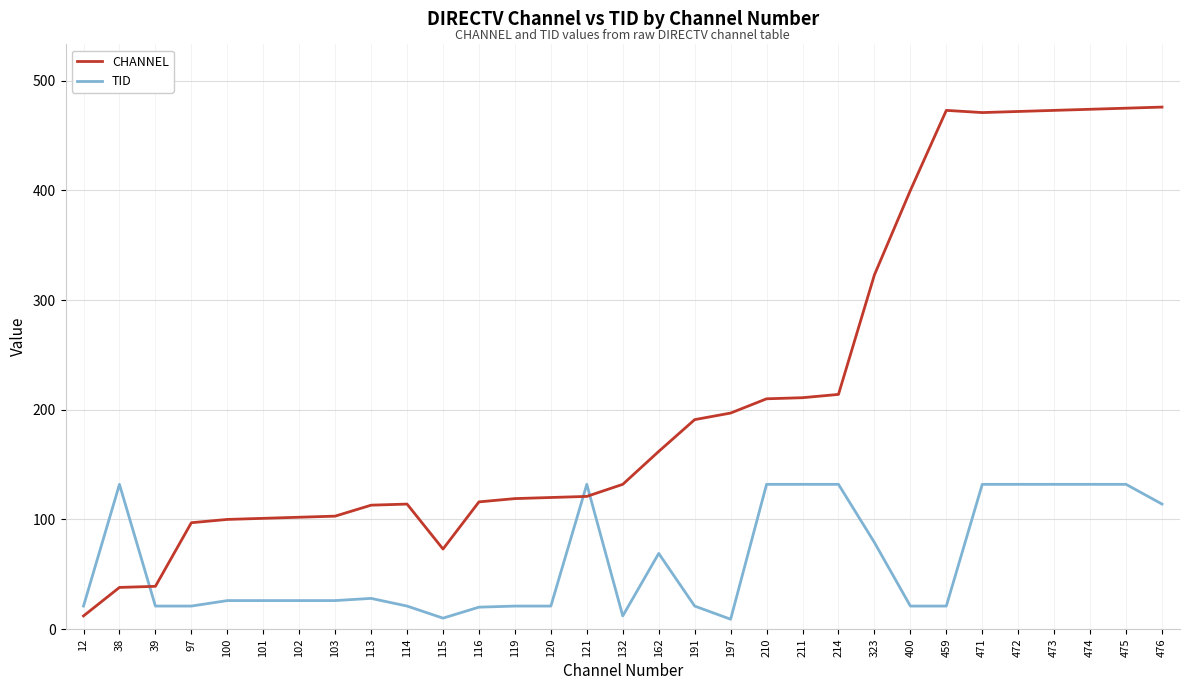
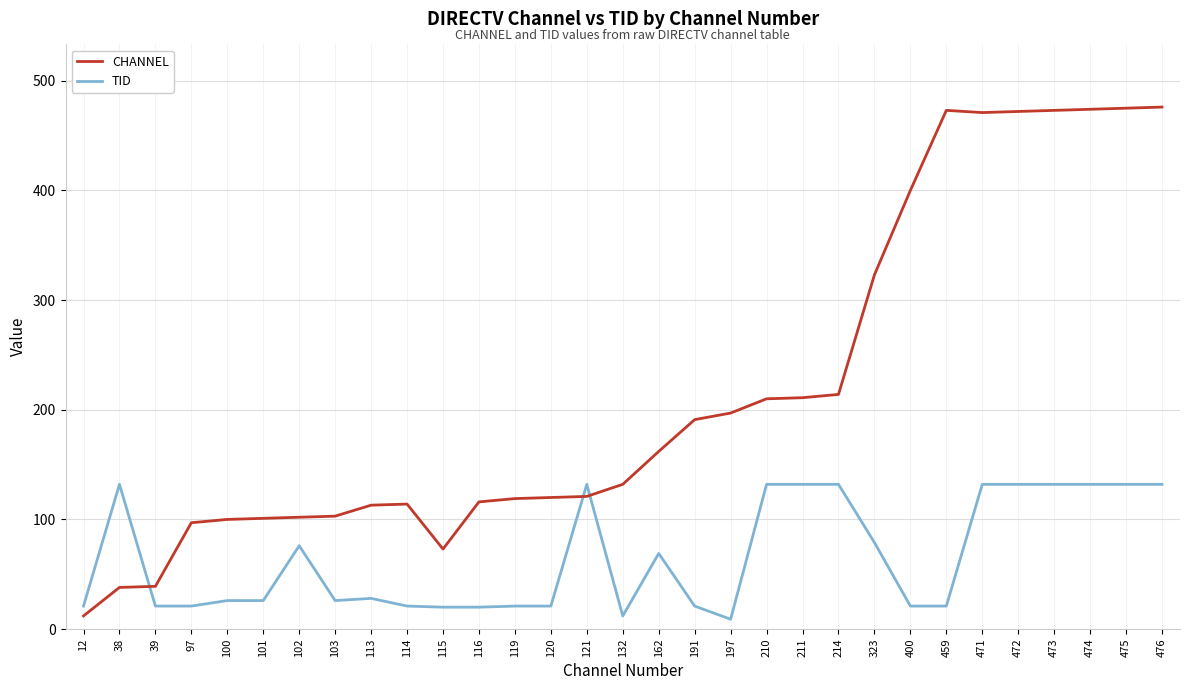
TID, 102: 26 -> 76
TID, 115: 10 -> 20
TID, 476: 114 -> 132
